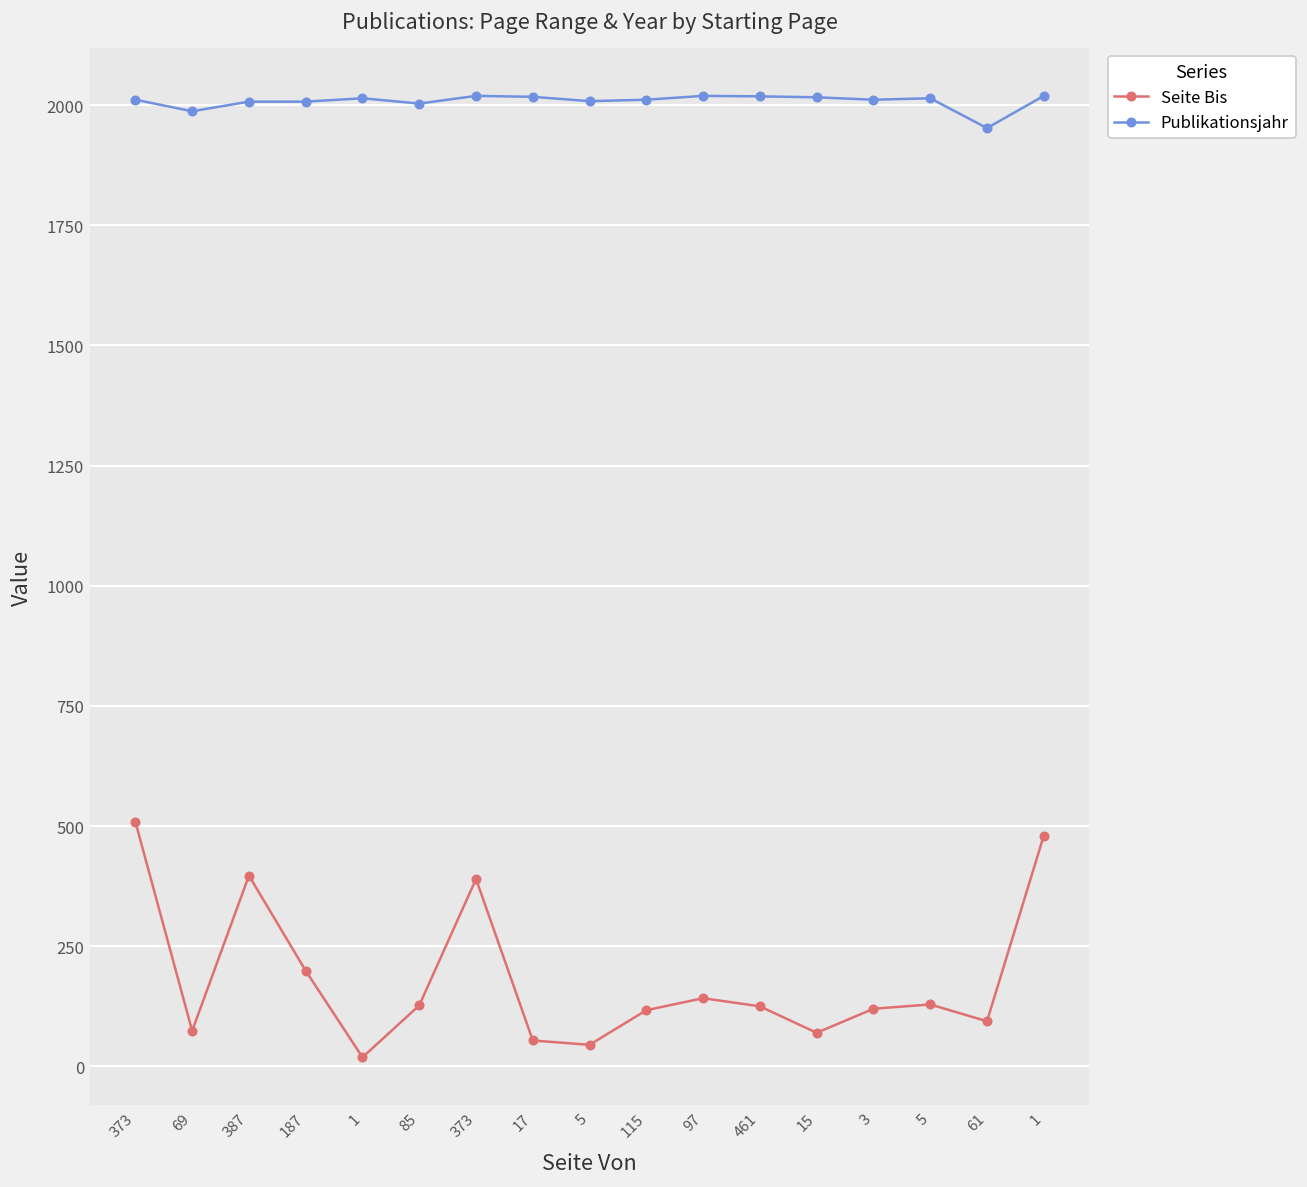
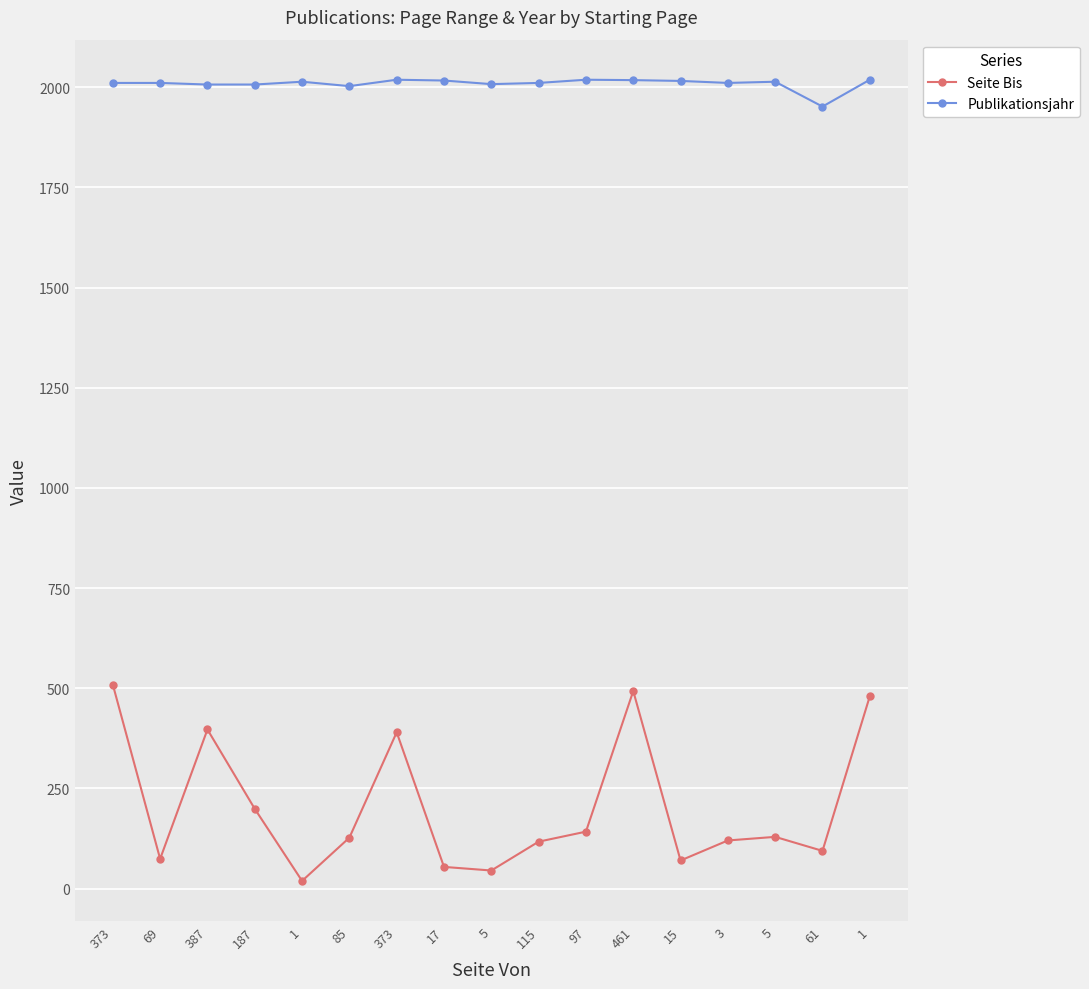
Publikationsjahr, 69: 1990 -> 2010
Seite Bis, 461: 130 -> 490
